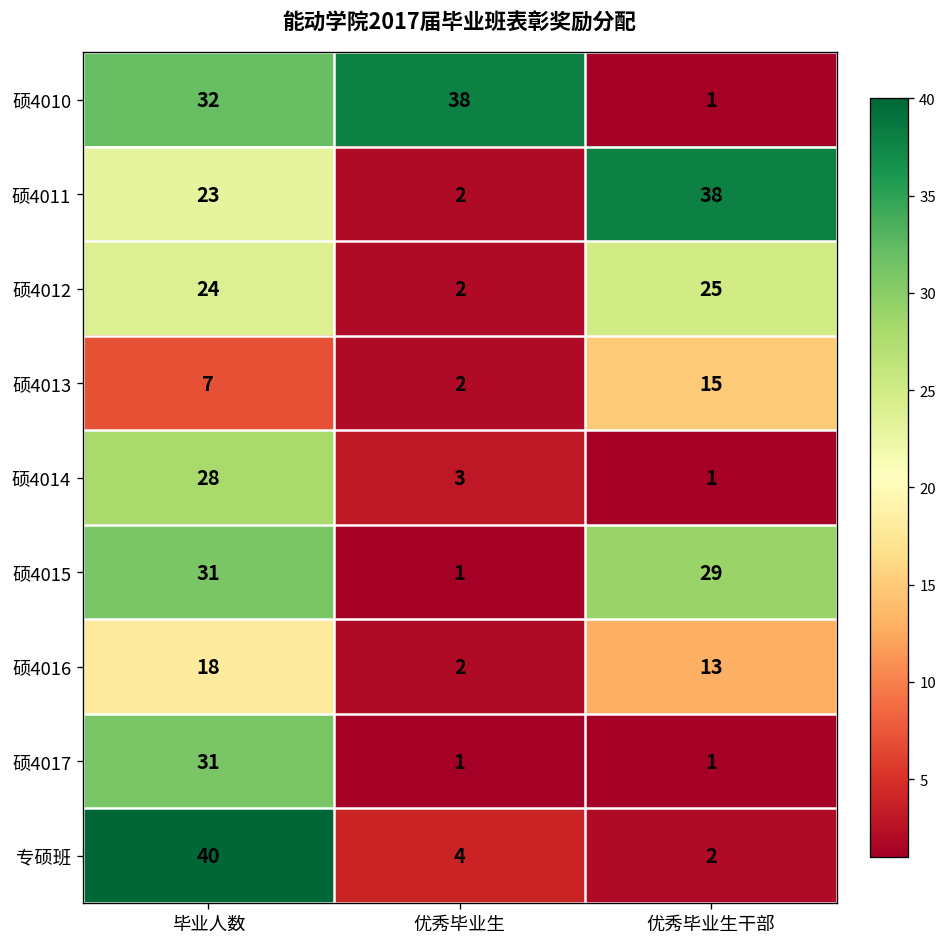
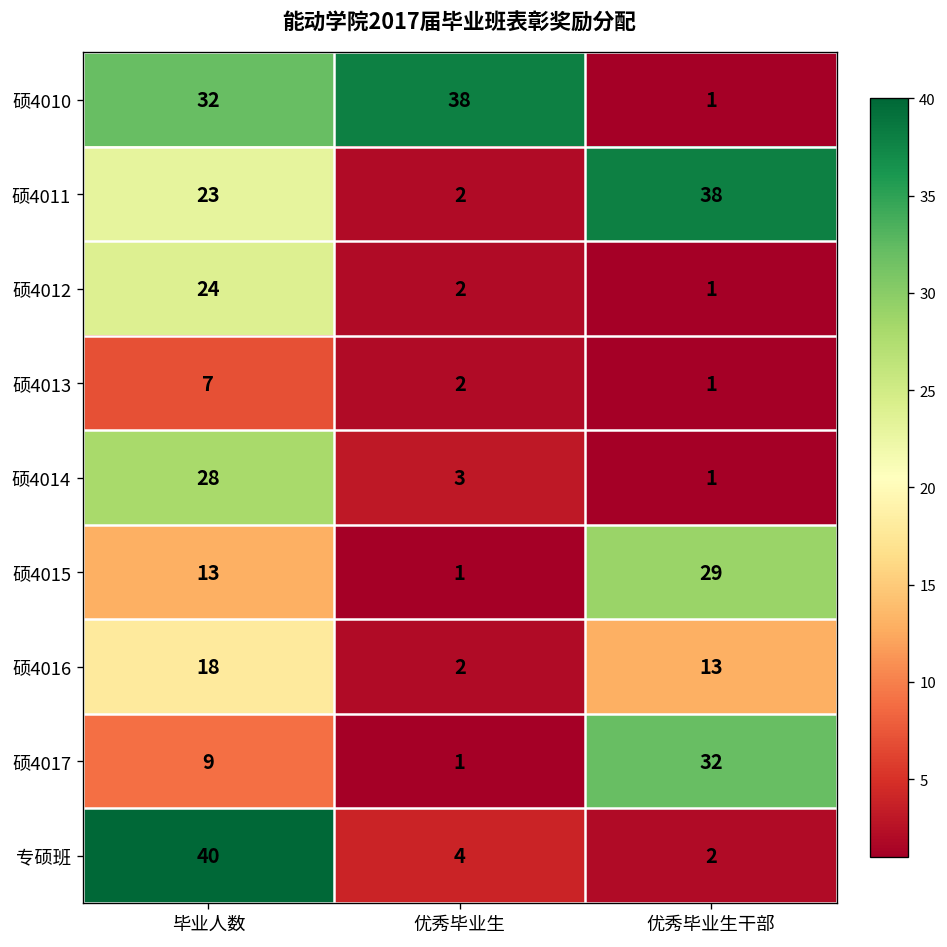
硕4012, 优秀毕业生干部: 25 -> 1
硕4013, 优秀毕业生干部: 15 -> 1
硕4015, 毕业人数: 31 -> 13
硕4017, 毕业人数: 31 -> 9
硕4017, 优秀毕业生干部: 1 -> 32
